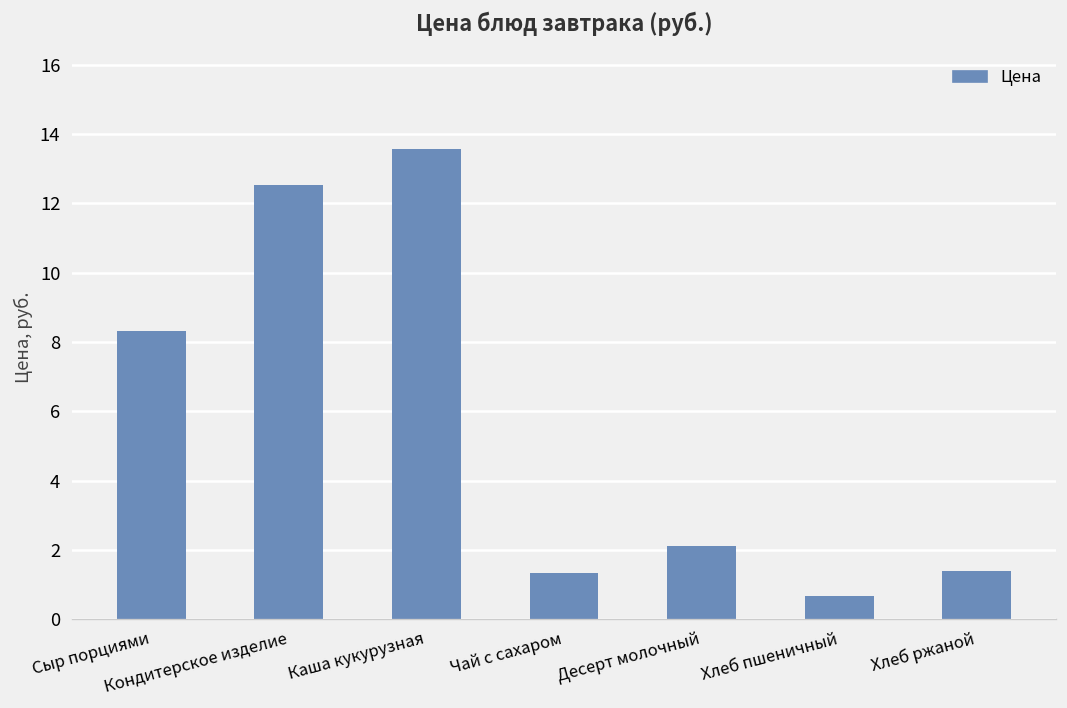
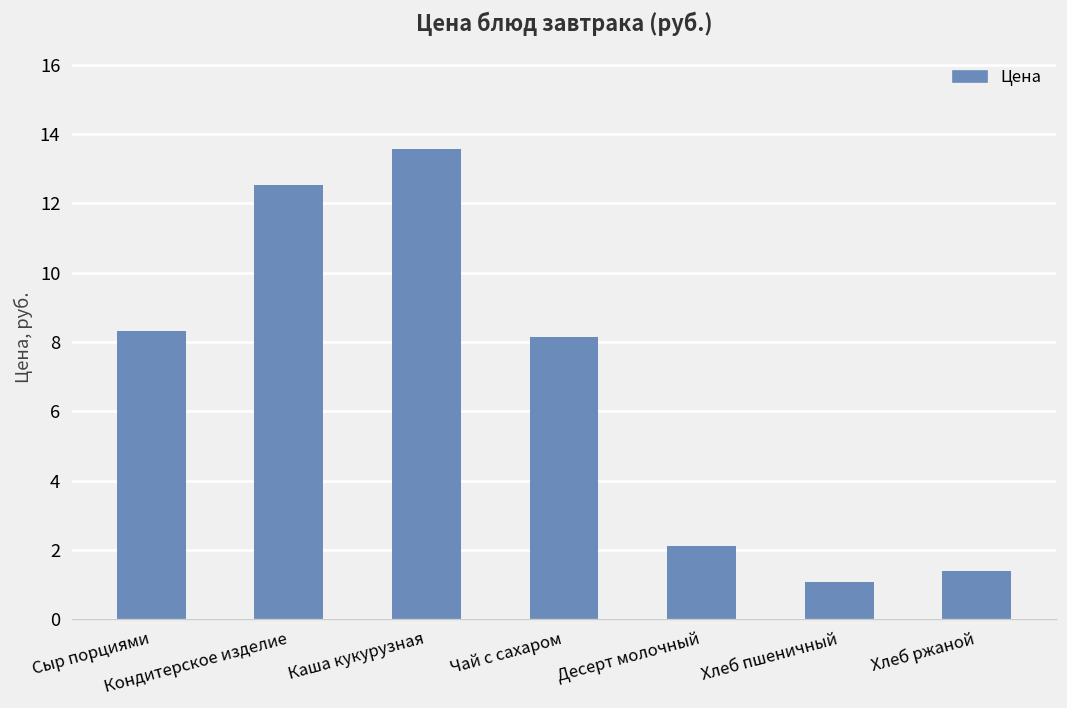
Чай с сахаром: 1.3 -> 8.1
Хлеб пшеничный: 0.7 -> 1.1
